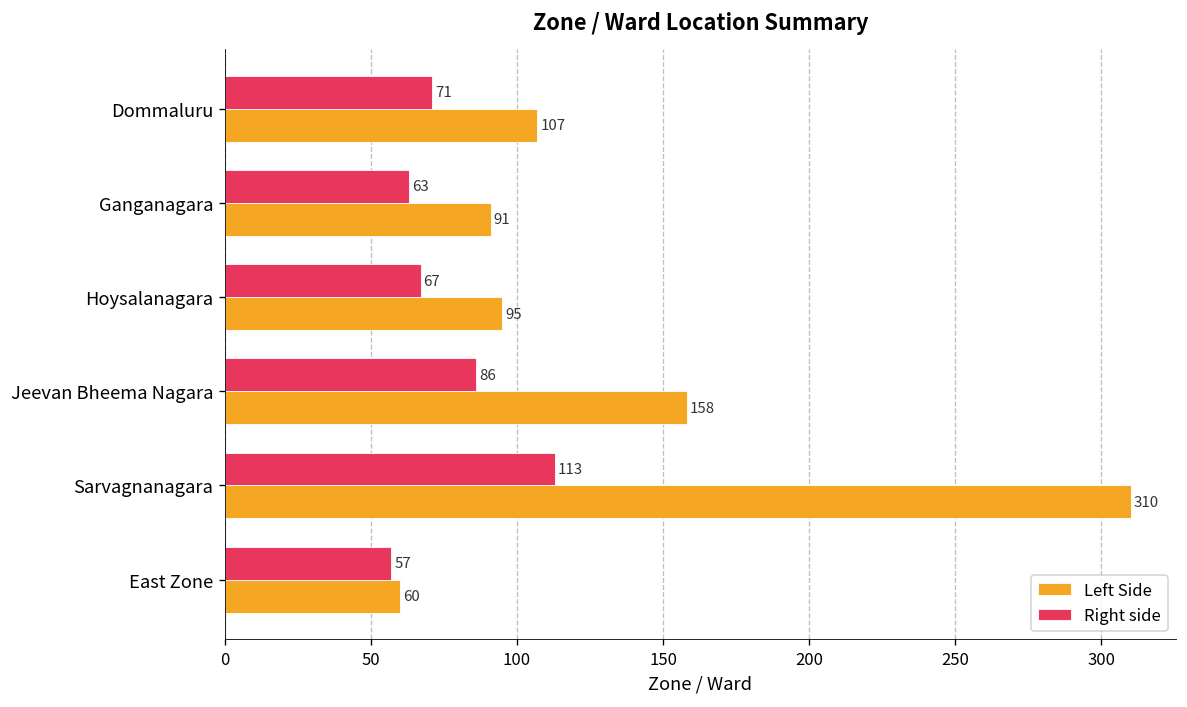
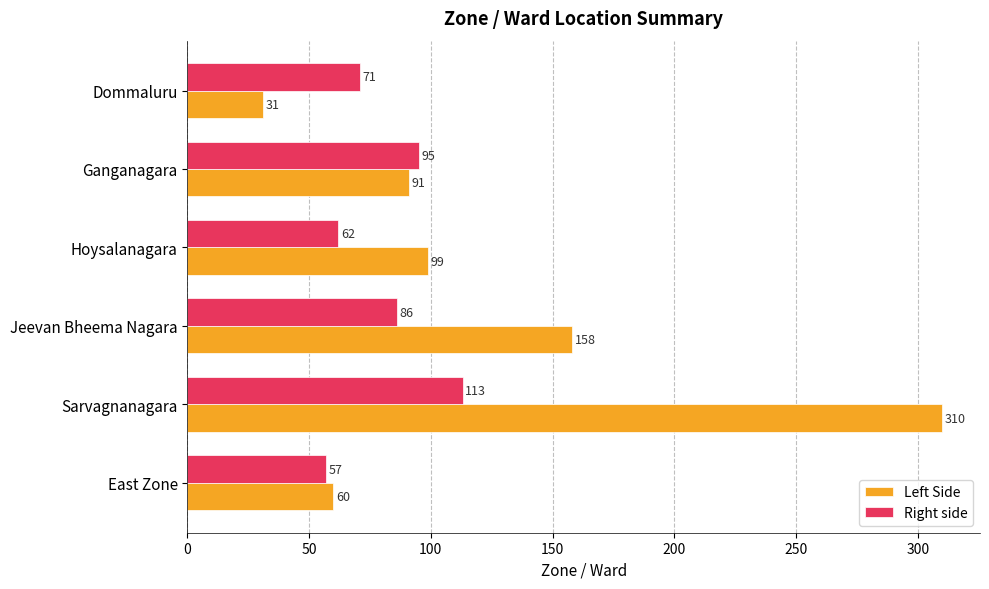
Left Side, Dommaluru: 107 -> 31
Right side, Ganganagara: 63 -> 95
Right side, Hoysalanagara: 67 -> 62
Left Side, Hoysalanagara: 95 -> 99
